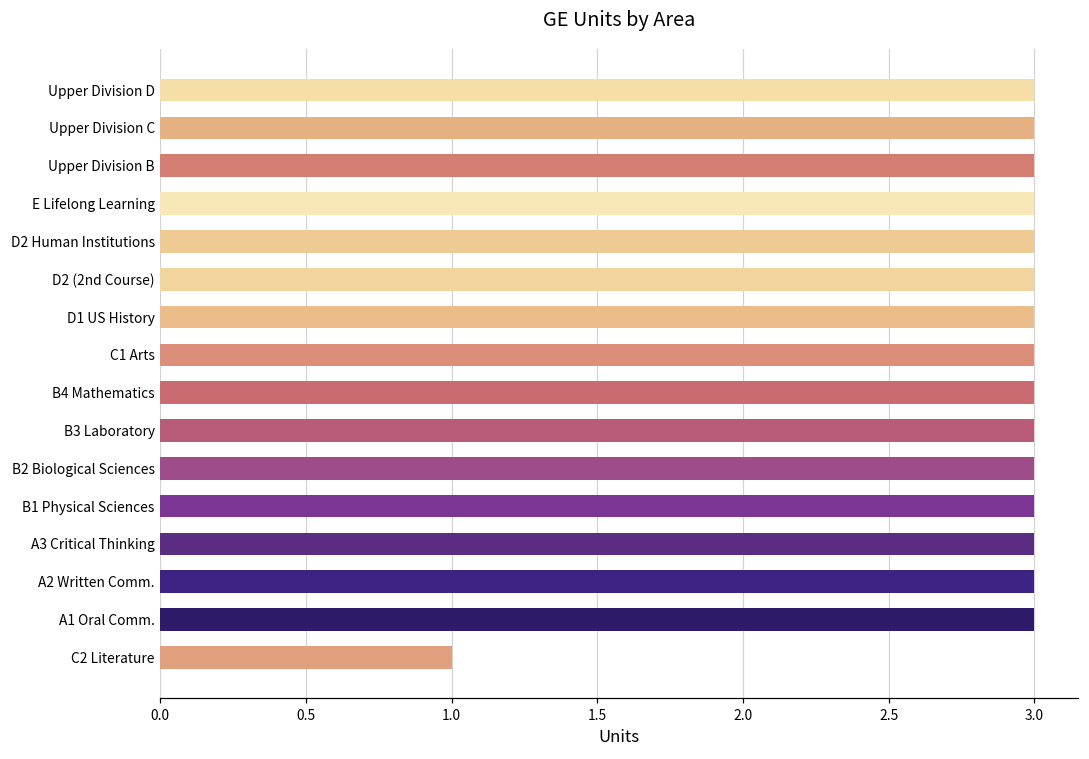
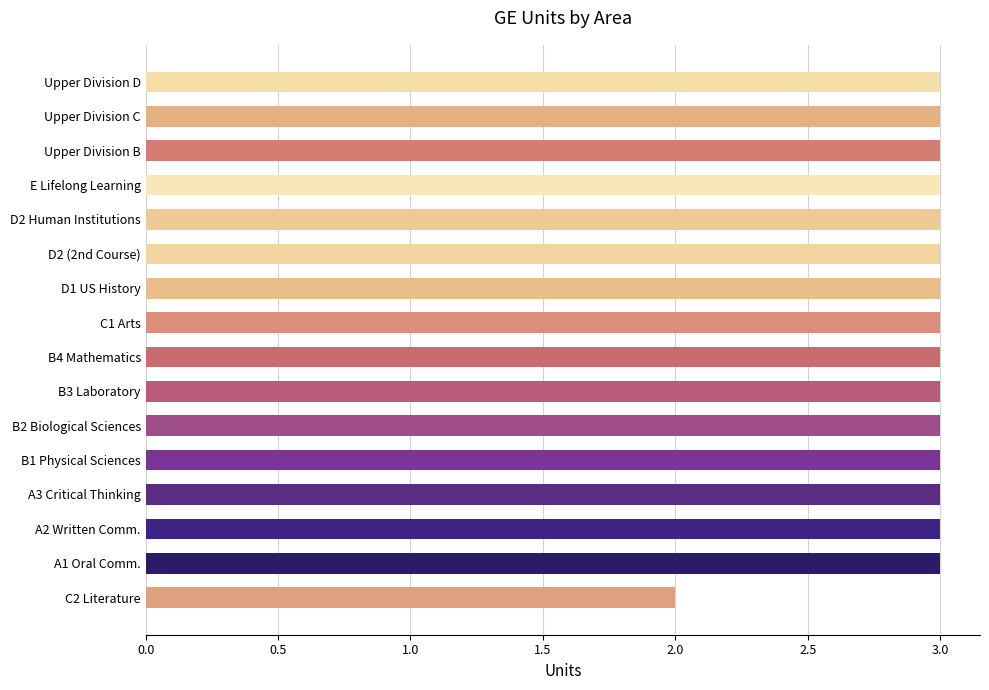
C2 Literature: 1 -> 2
